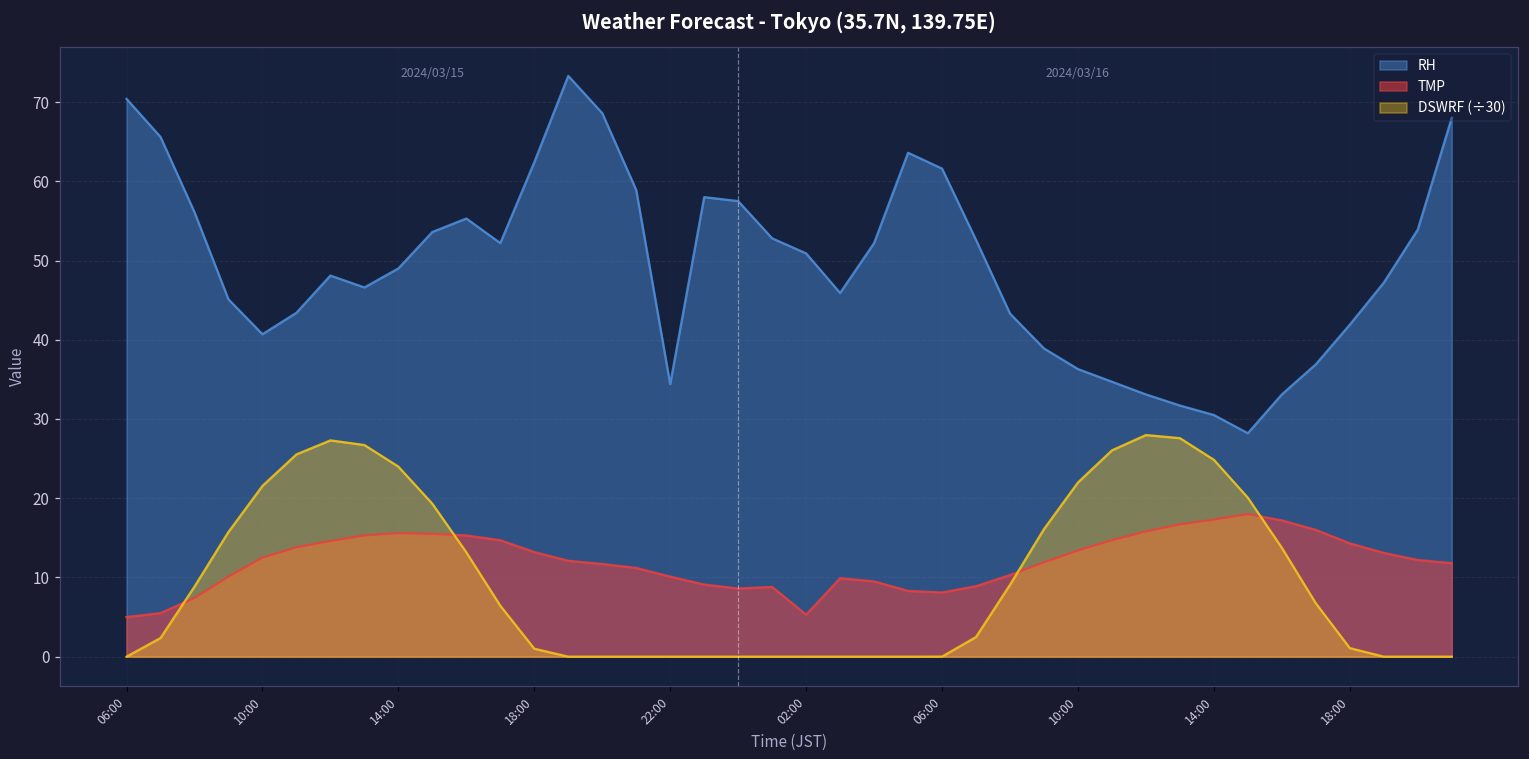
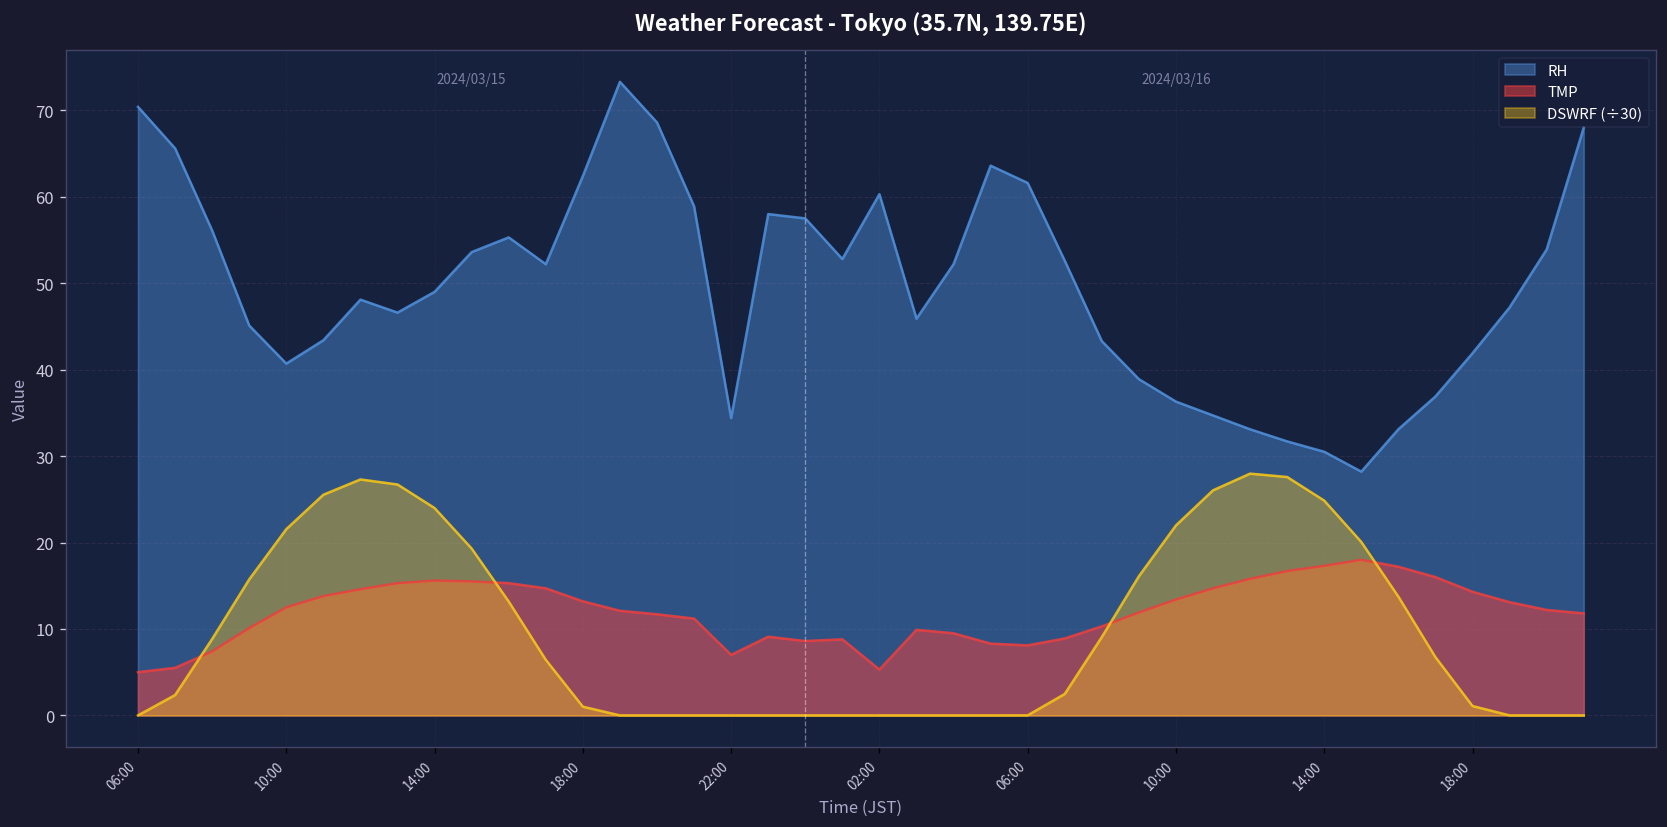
TMP, 22:00: 10 -> 7
RH, 02:00: 51 -> 60
